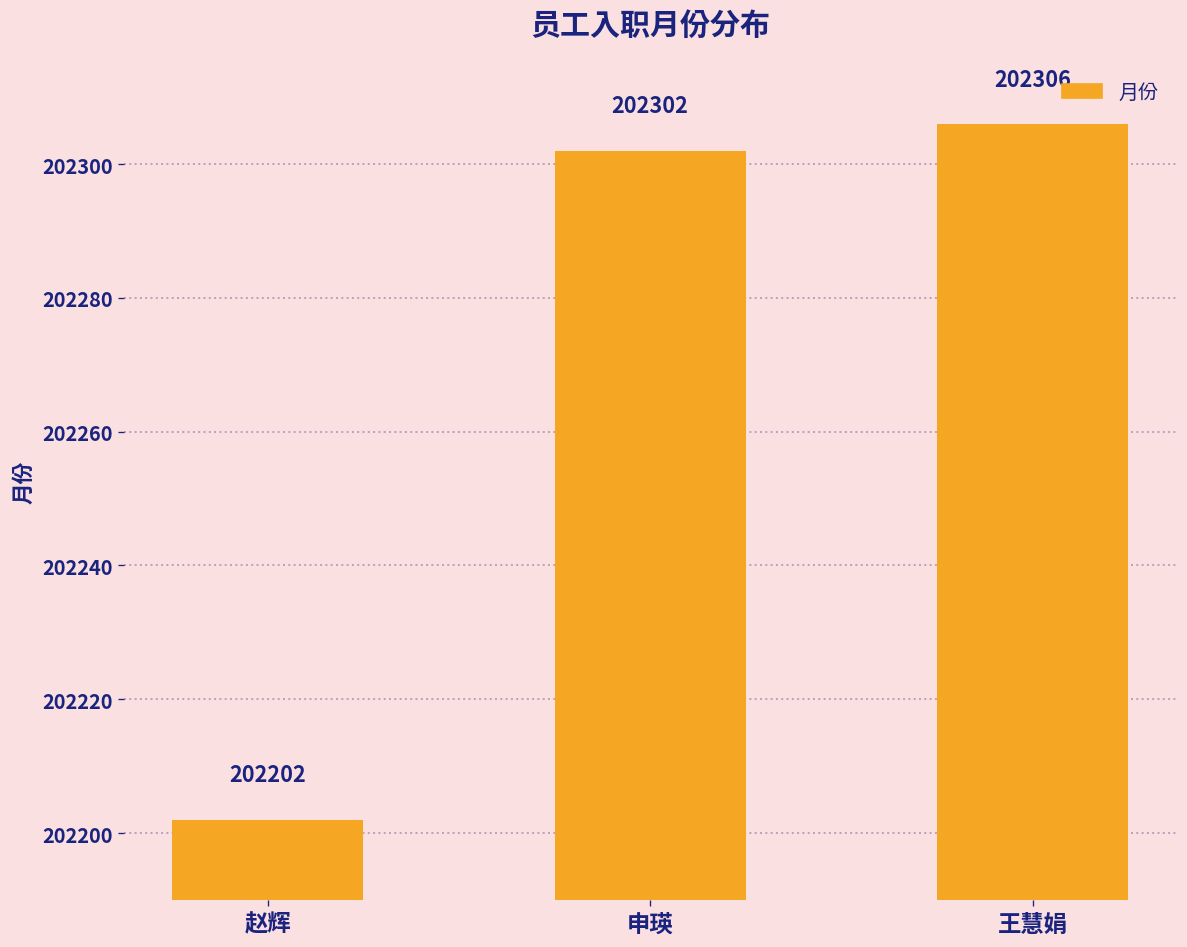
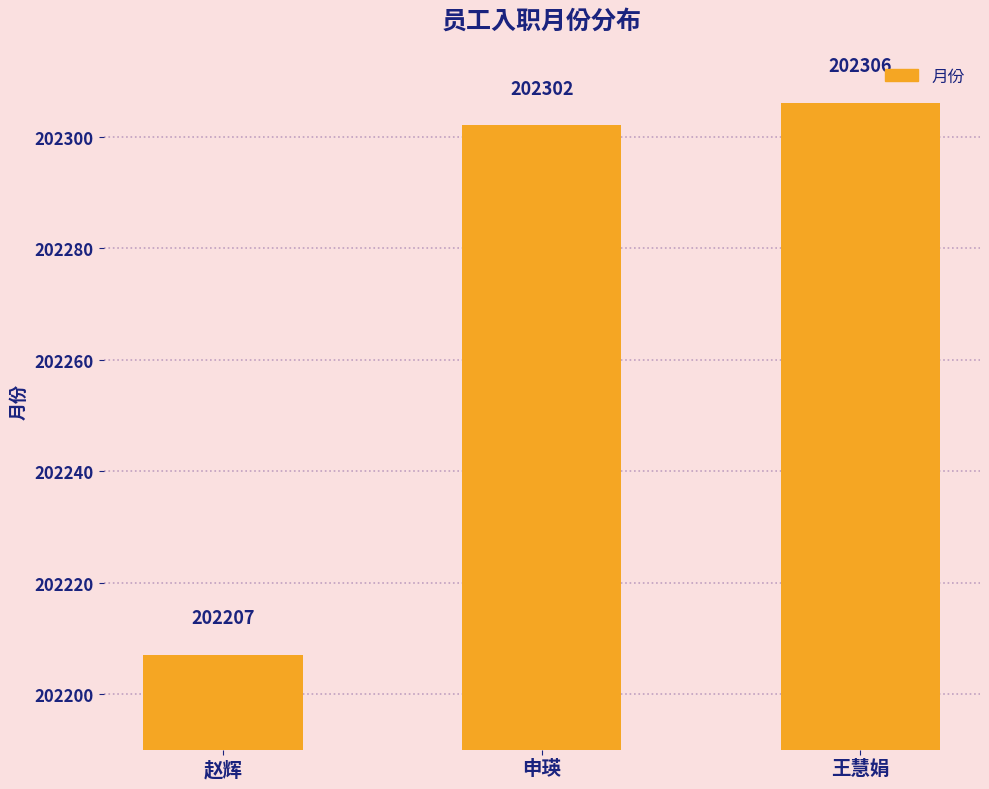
赵辉: 202202 -> 202207
